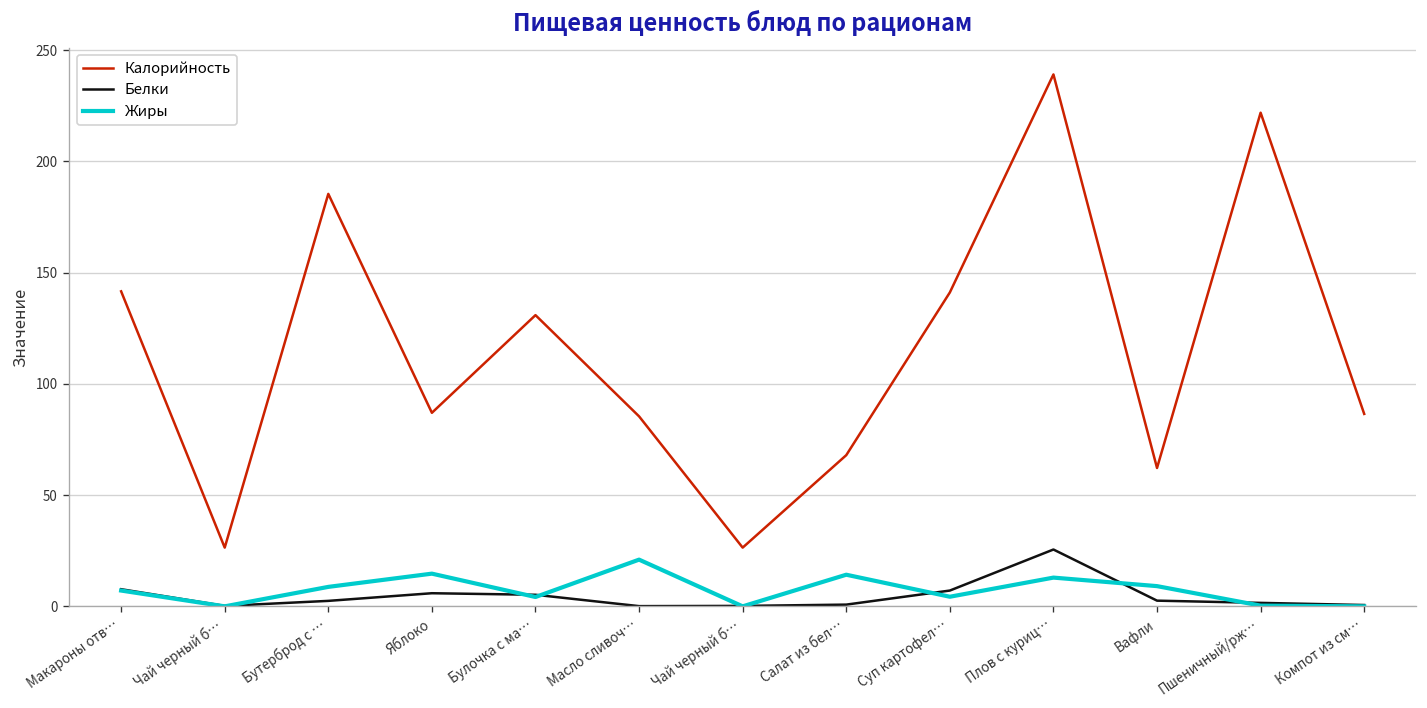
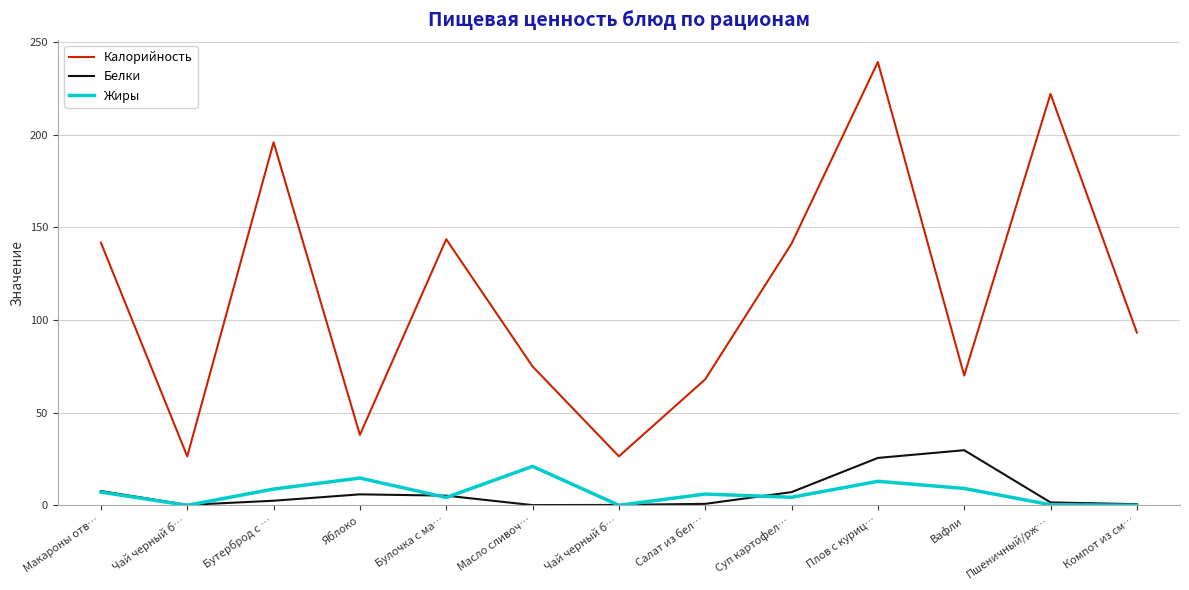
Калорийность, Бутерброд с …: 185 -> 196
Калорийность, Яблоко: 87 -> 38
Калорийность, Булочка с ма…: 131 -> 144
Калорийность, Масло сливоч…: 85 -> 75
Жиры, Салат из бел…: 14 -> 6
Калорийность, Вафли: 62 -> 70
Белки, Вафли: 3 -> 30
Калорийность, Компот из см…: 87 -> 93
